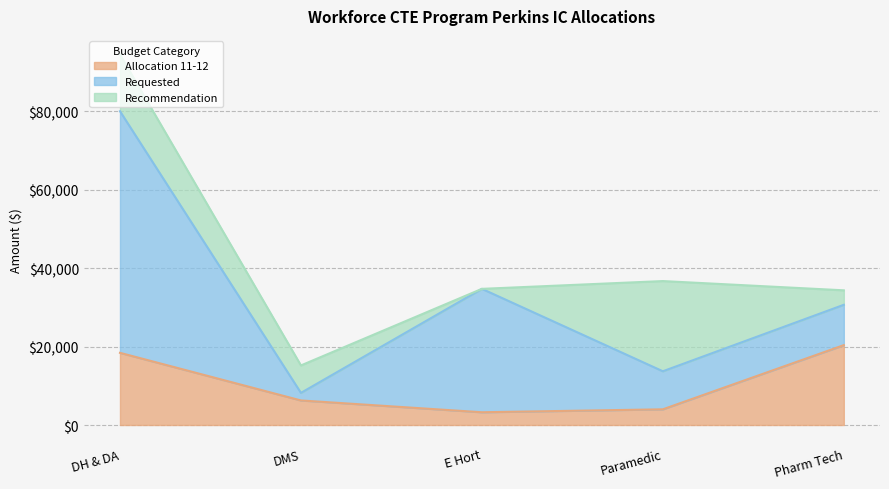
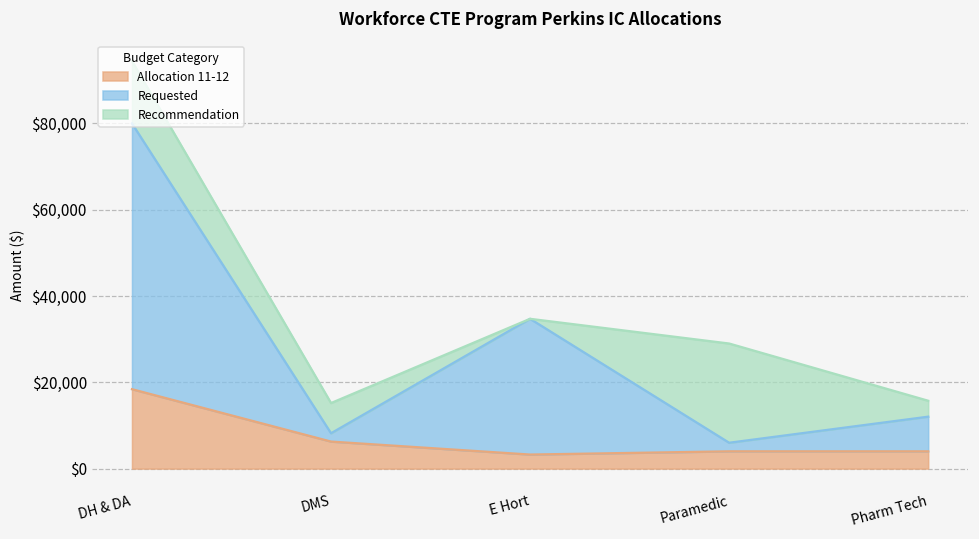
Requested, Paramedic: $10,000 -> $2,000
Allocation 11-12, Pharm Tech: $20,000 -> $4,000
Requested, Pharm Tech: $10,000 -> $8,000
